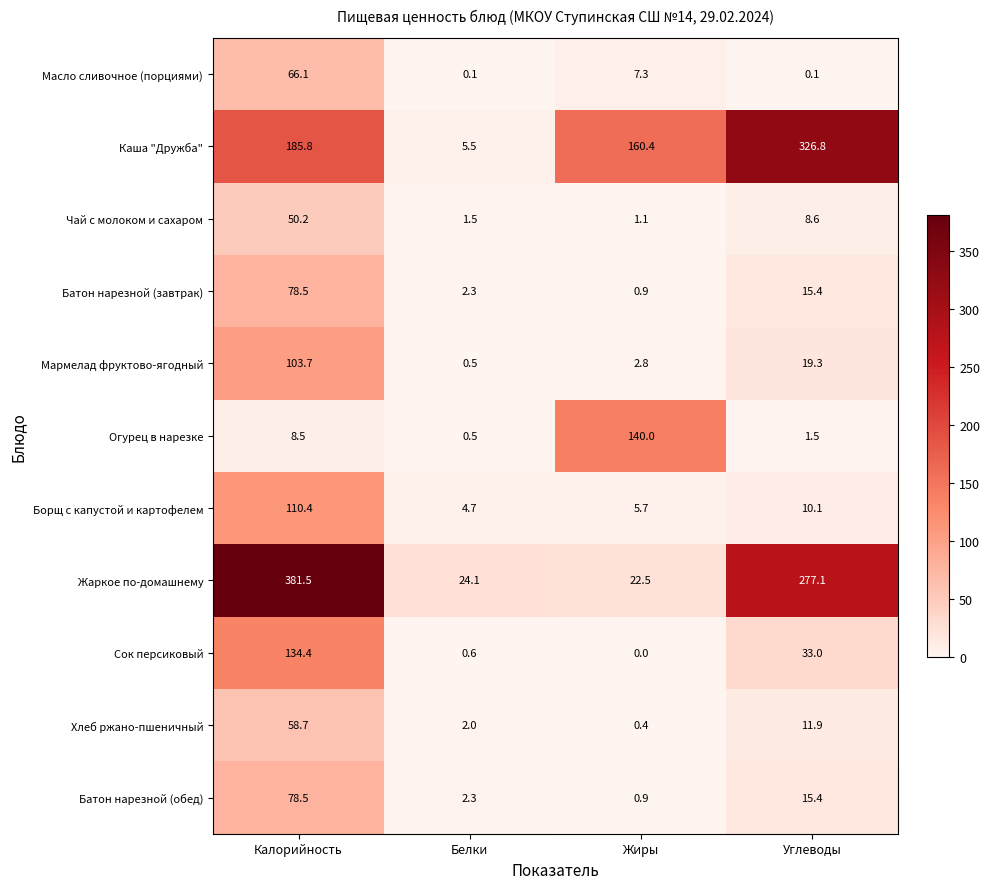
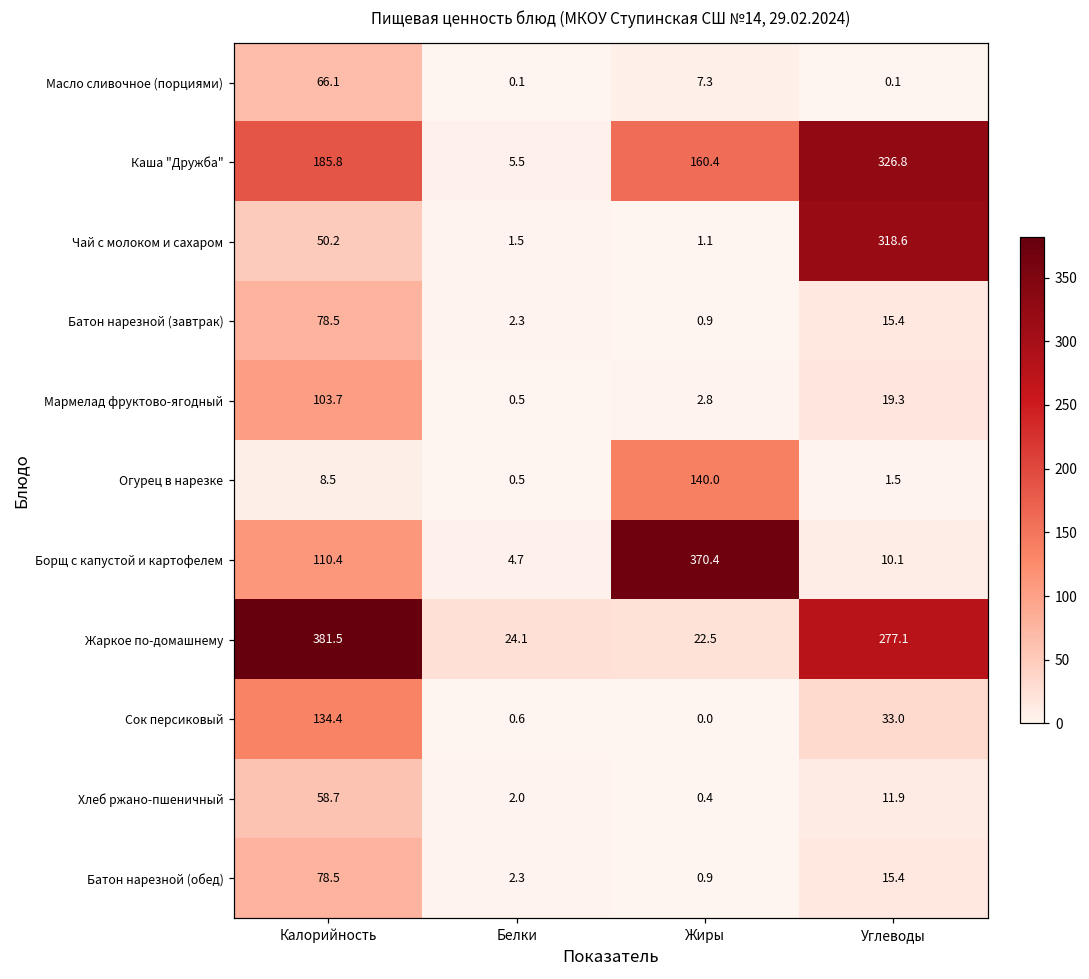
Чай с молоком и сахаром, Углеводы: 8.6 -> 318.6
Борщ с капустой и картофелем, Жиры: 5.7 -> 370.4
